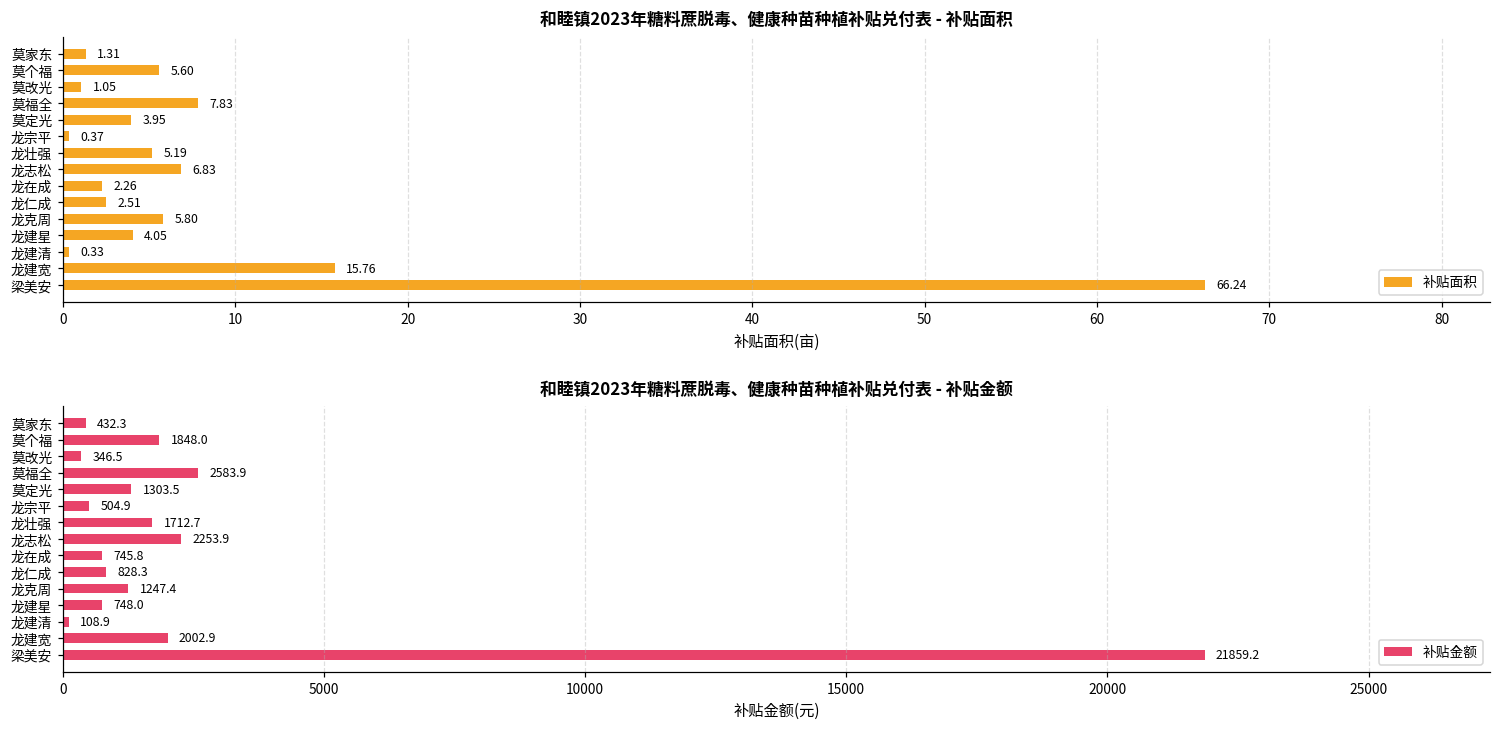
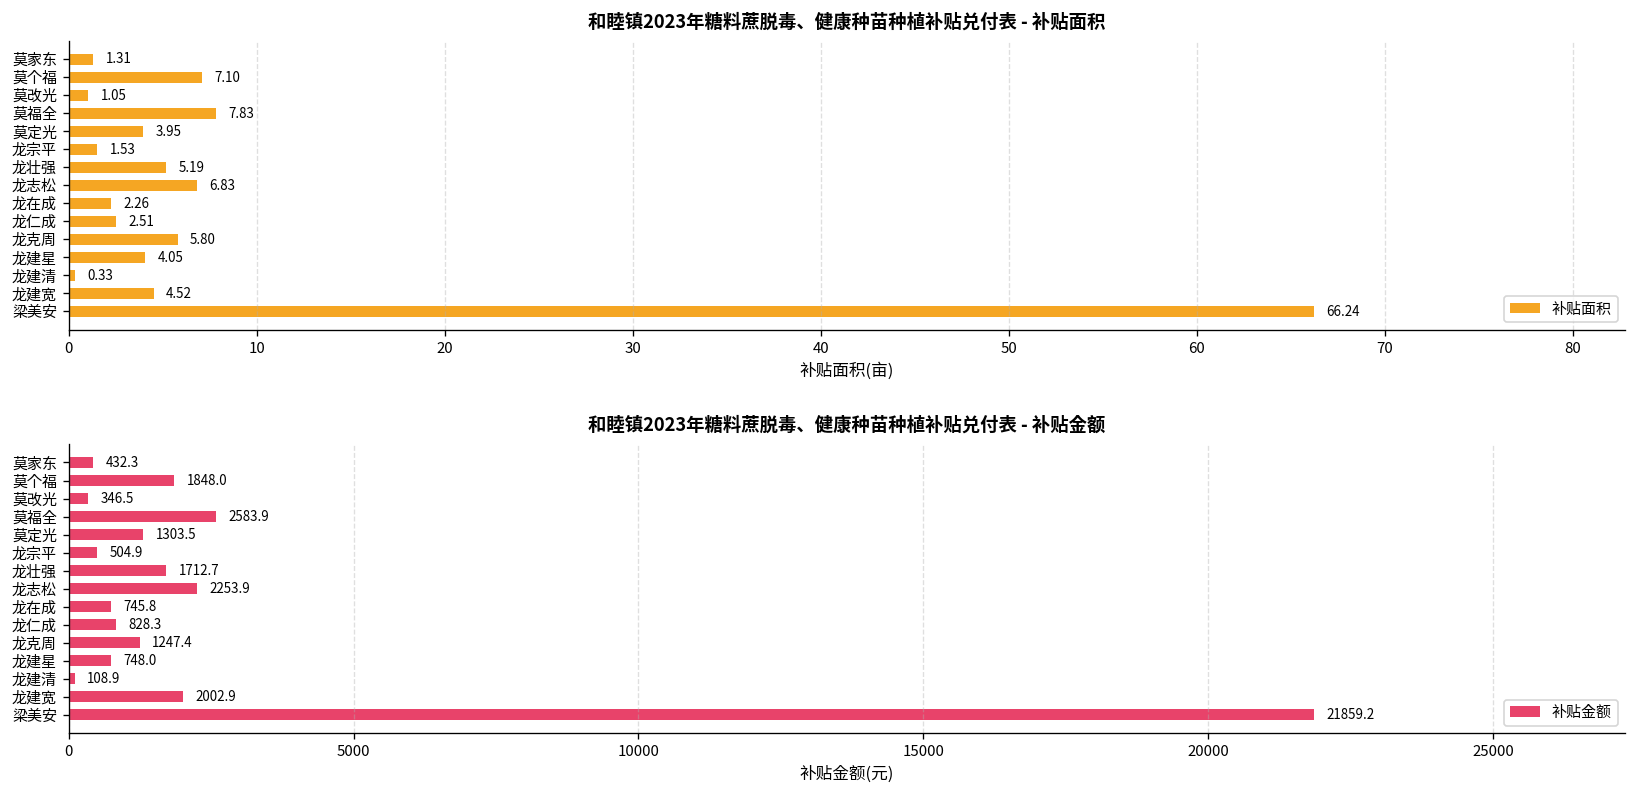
和睦镇2023年糖料蔗脱毒、健康种苗种植补贴兑付表 - 补贴面积, 莫个福: 5.60 -> 7.10
和睦镇2023年糖料蔗脱毒、健康种苗种植补贴兑付表 - 补贴面积, 龙宗平: 0.37 -> 1.53
和睦镇2023年糖料蔗脱毒、健康种苗种植补贴兑付表 - 补贴面积, 龙建宽: 15.76 -> 4.52
